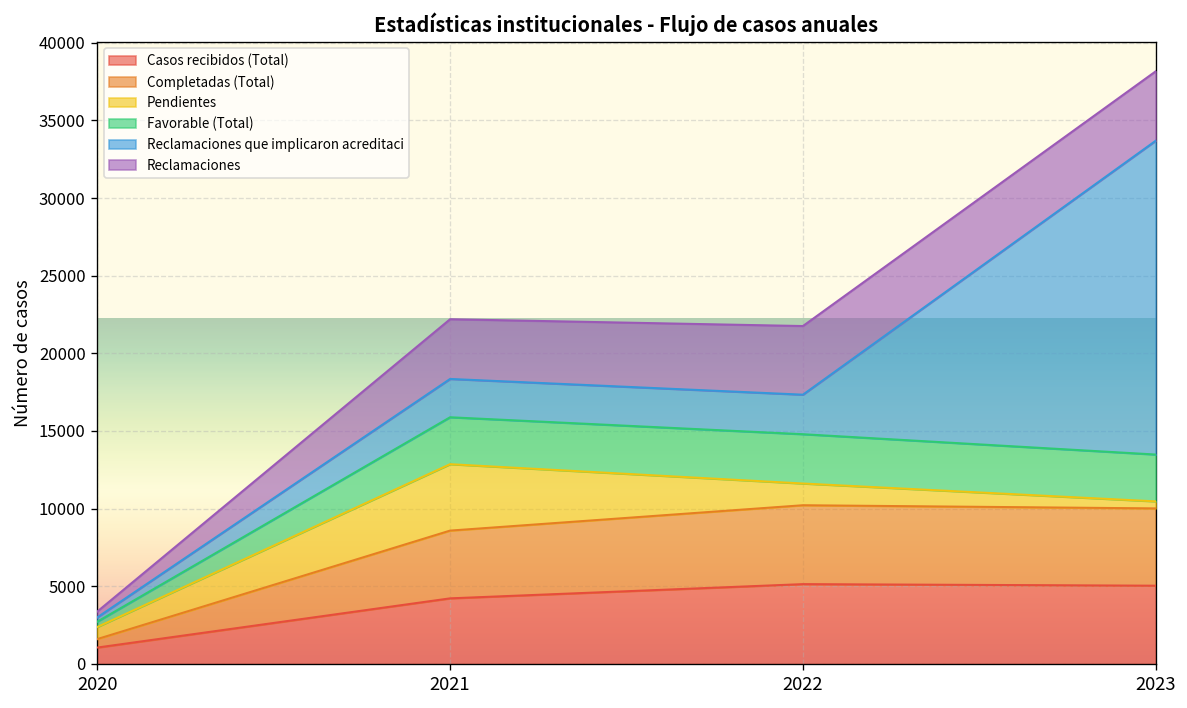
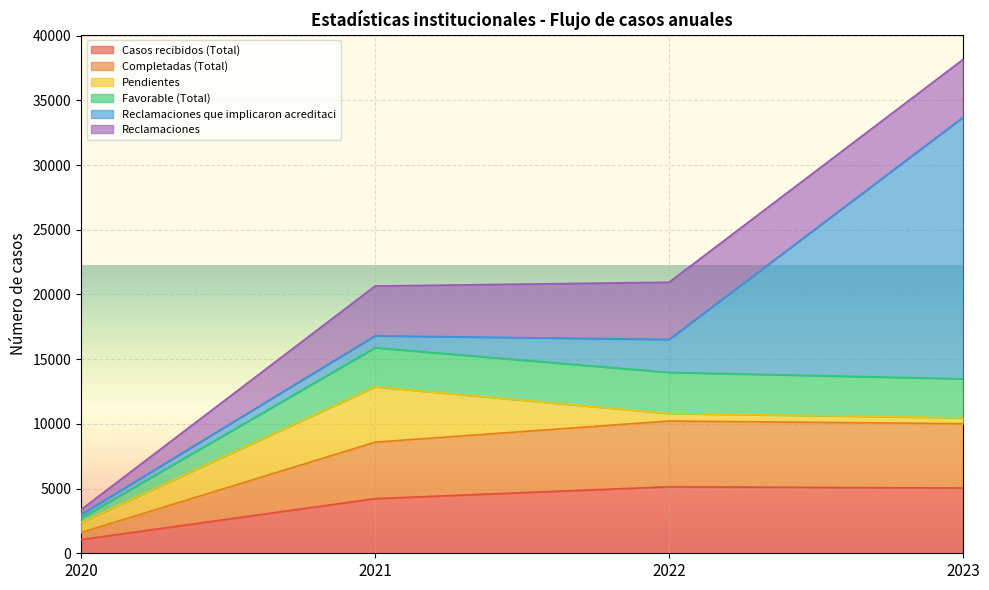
Reclamaciones que implicaron acreditaci, 2021: 2500 -> 900
Pendientes, 2022: 1400 -> 600
